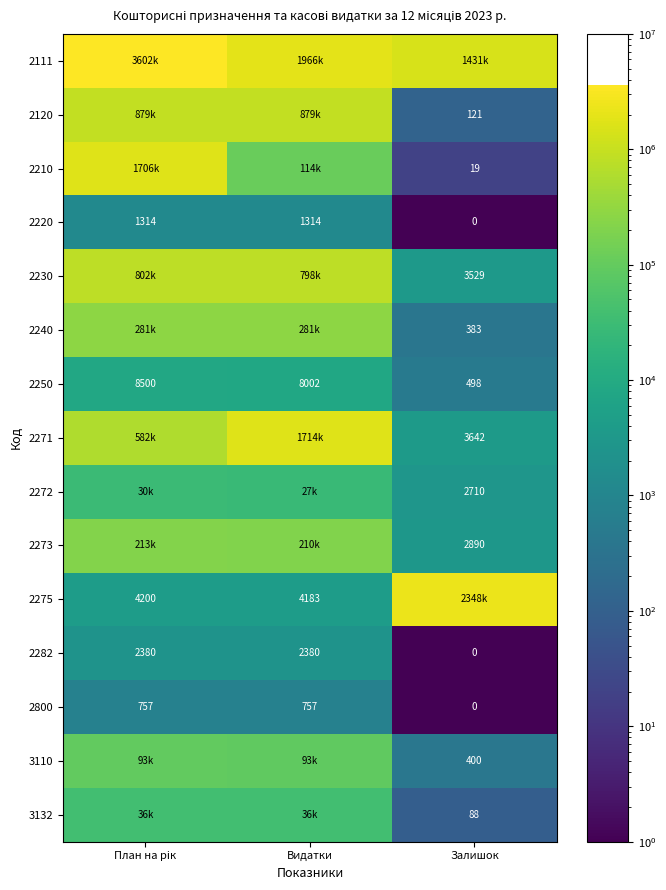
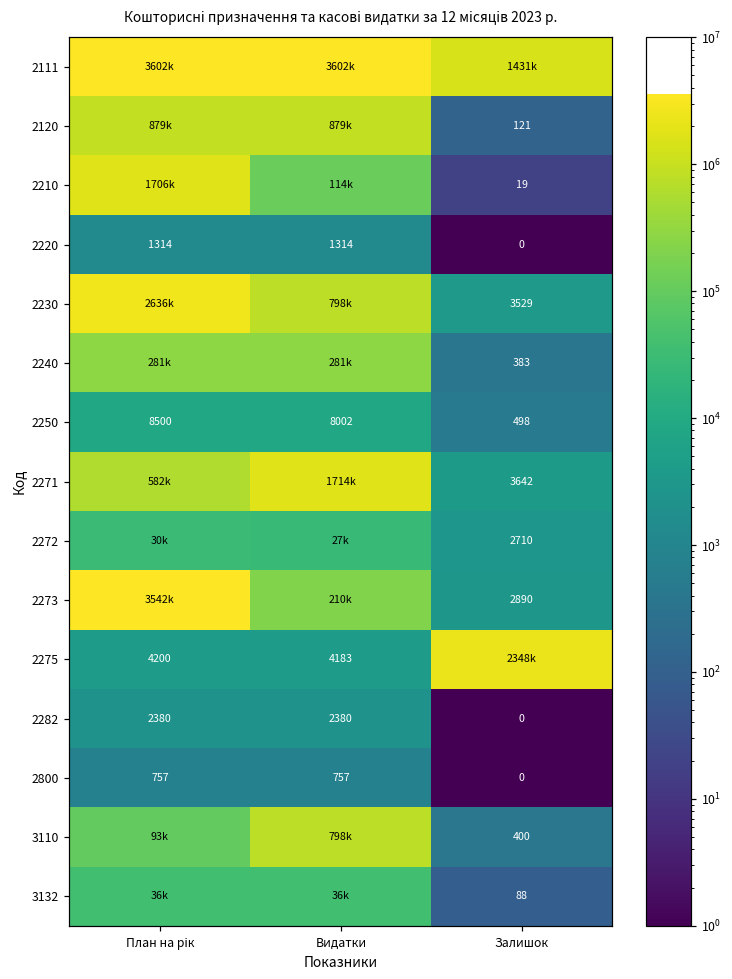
2111, Видатки: 1966k -> 3602k
2230, План на рік: 802k -> 2636k
2273, План на рік: 213k -> 3542k
3110, Видатки: 93k -> 798k
